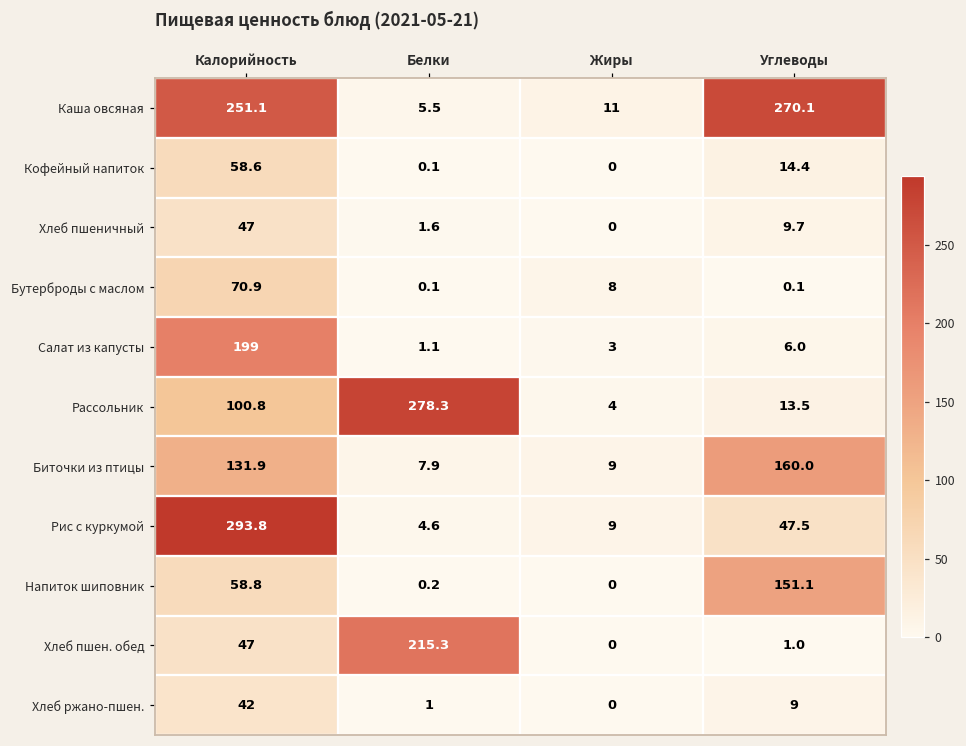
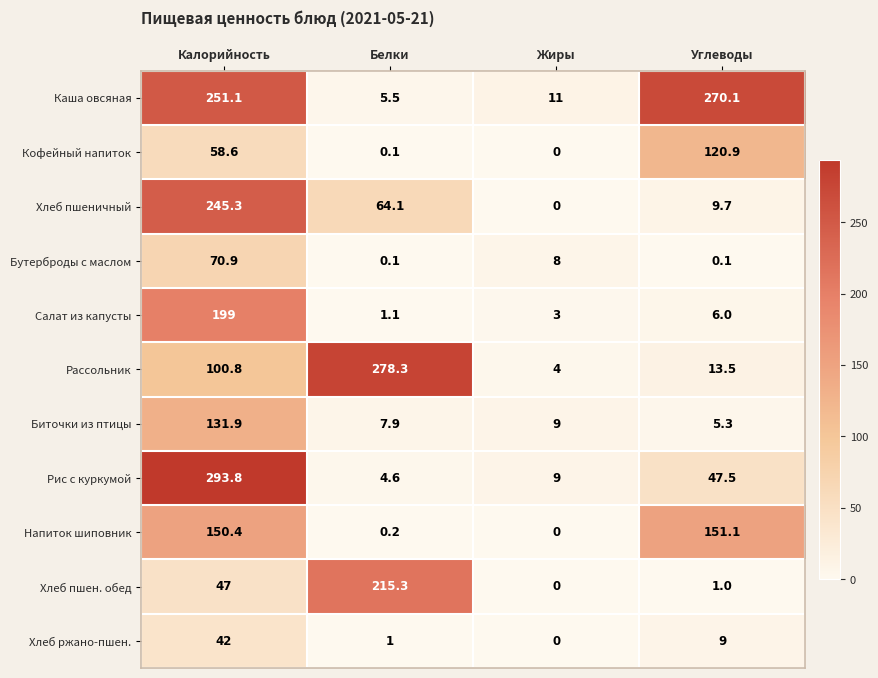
Кофейный напиток, Углеводы: 14.4 -> 120.9
Хлеб пшеничный, Калорийность: 47 -> 245.3
Хлеб пшеничный, Белки: 1.6 -> 64.1
Биточки из птицы, Углеводы: 160.0 -> 5.3
Напиток шиповник, Калорийность: 58.8 -> 150.4
